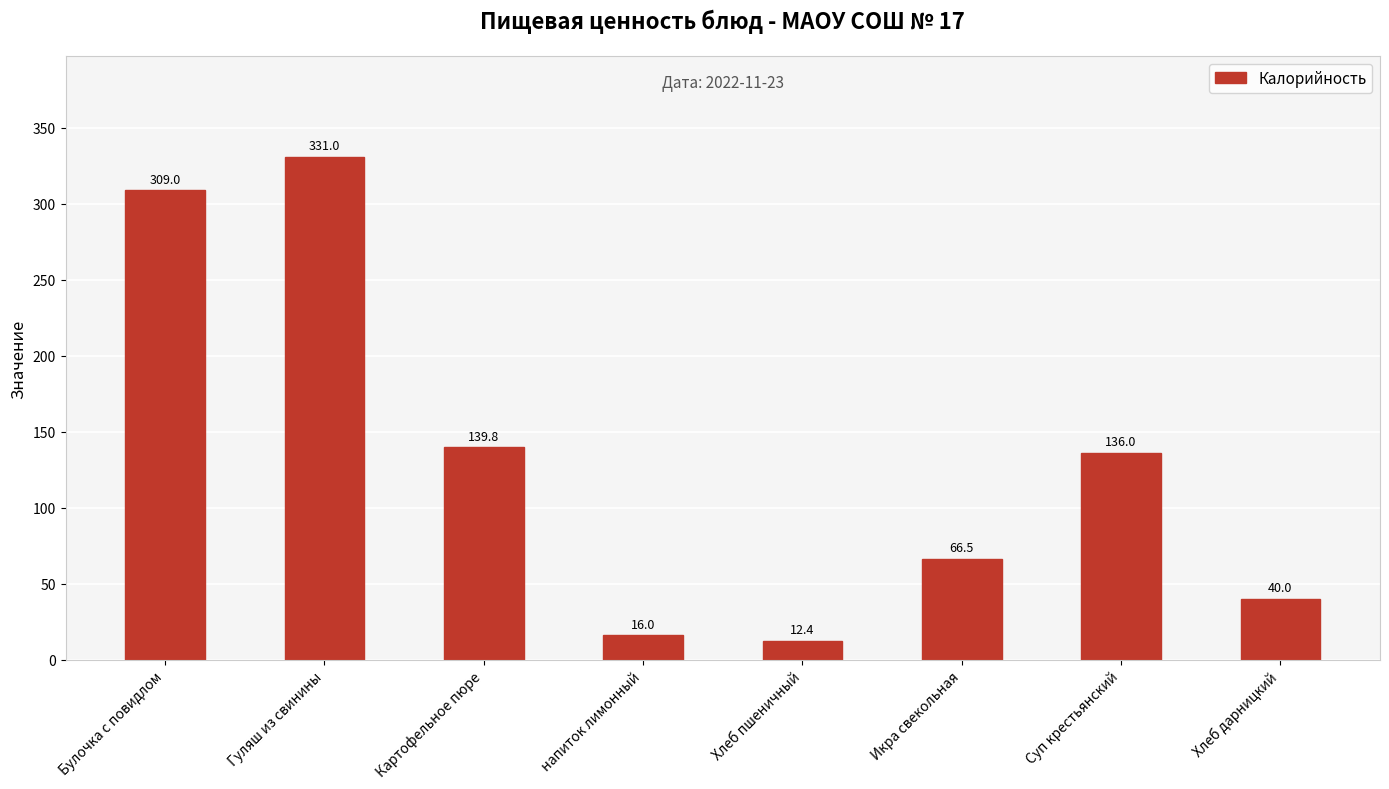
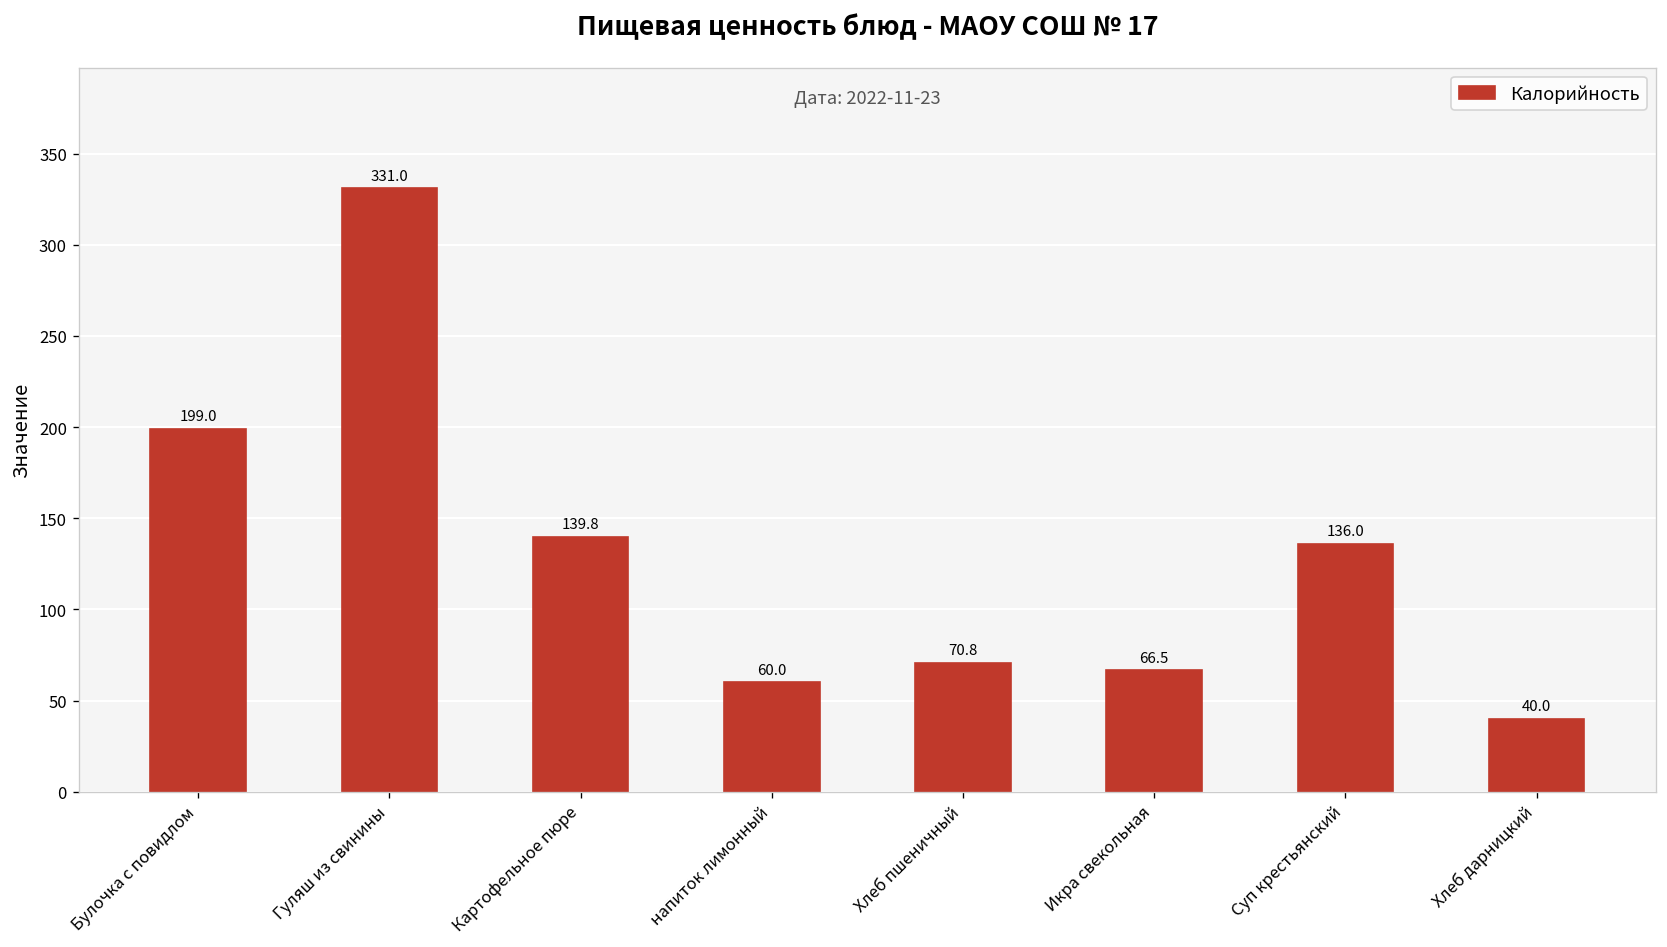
Булочка с повидлом: 309.0 -> 199.0
напиток лимонный: 16.0 -> 60.0
Хлеб пшеничный: 12.4 -> 70.8
